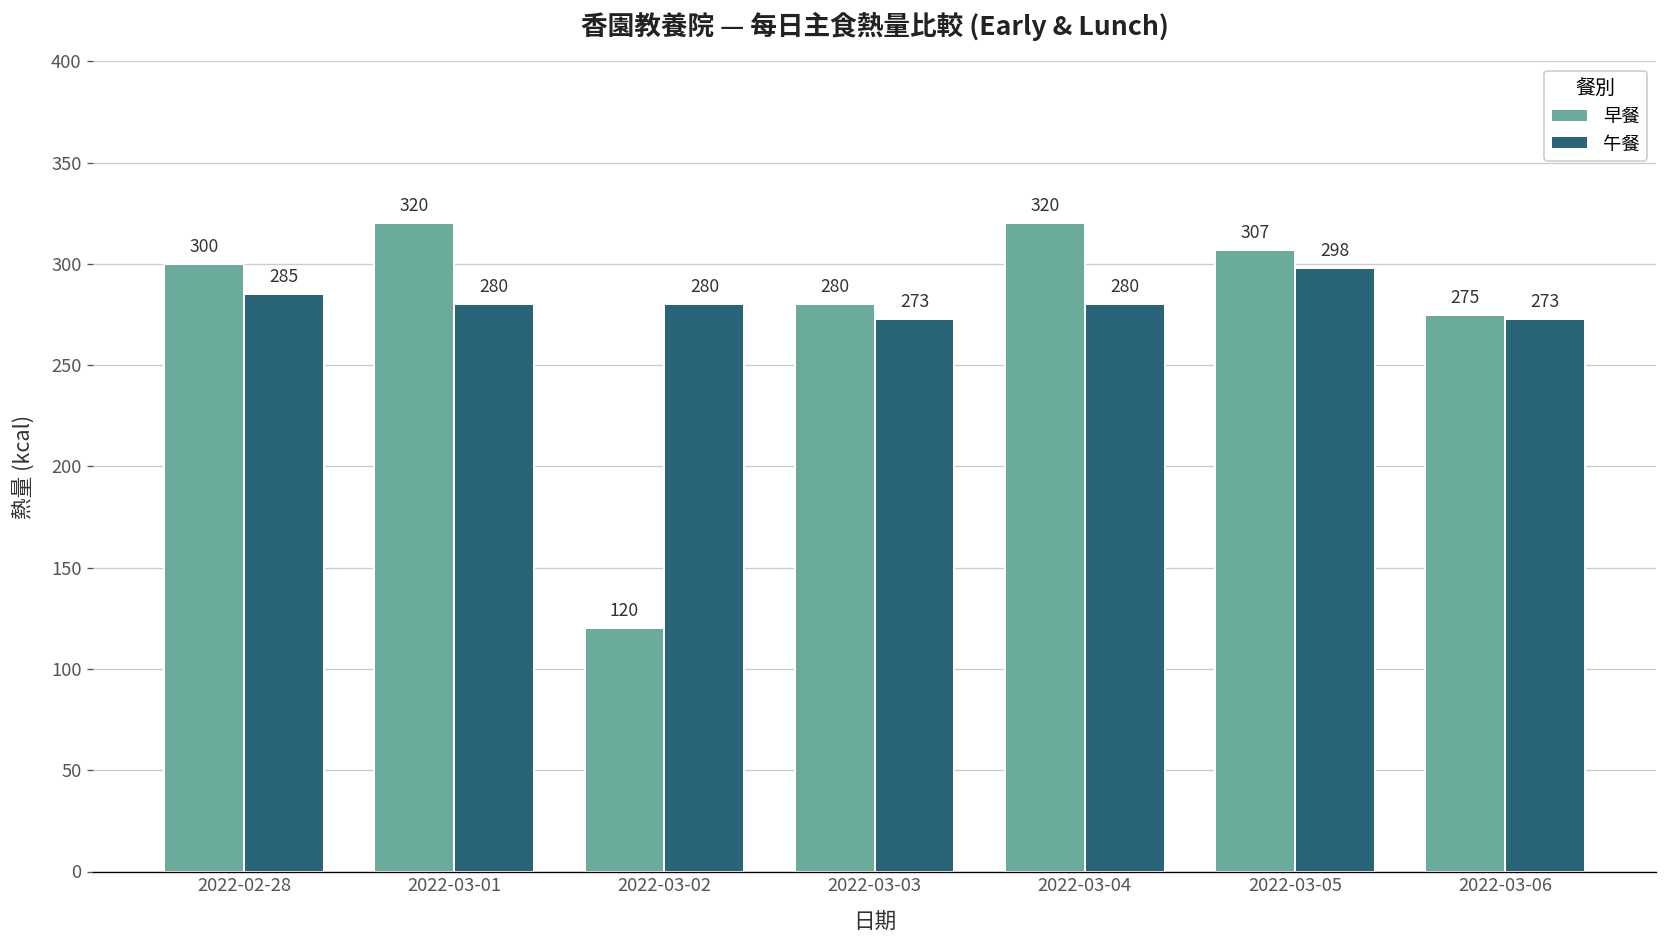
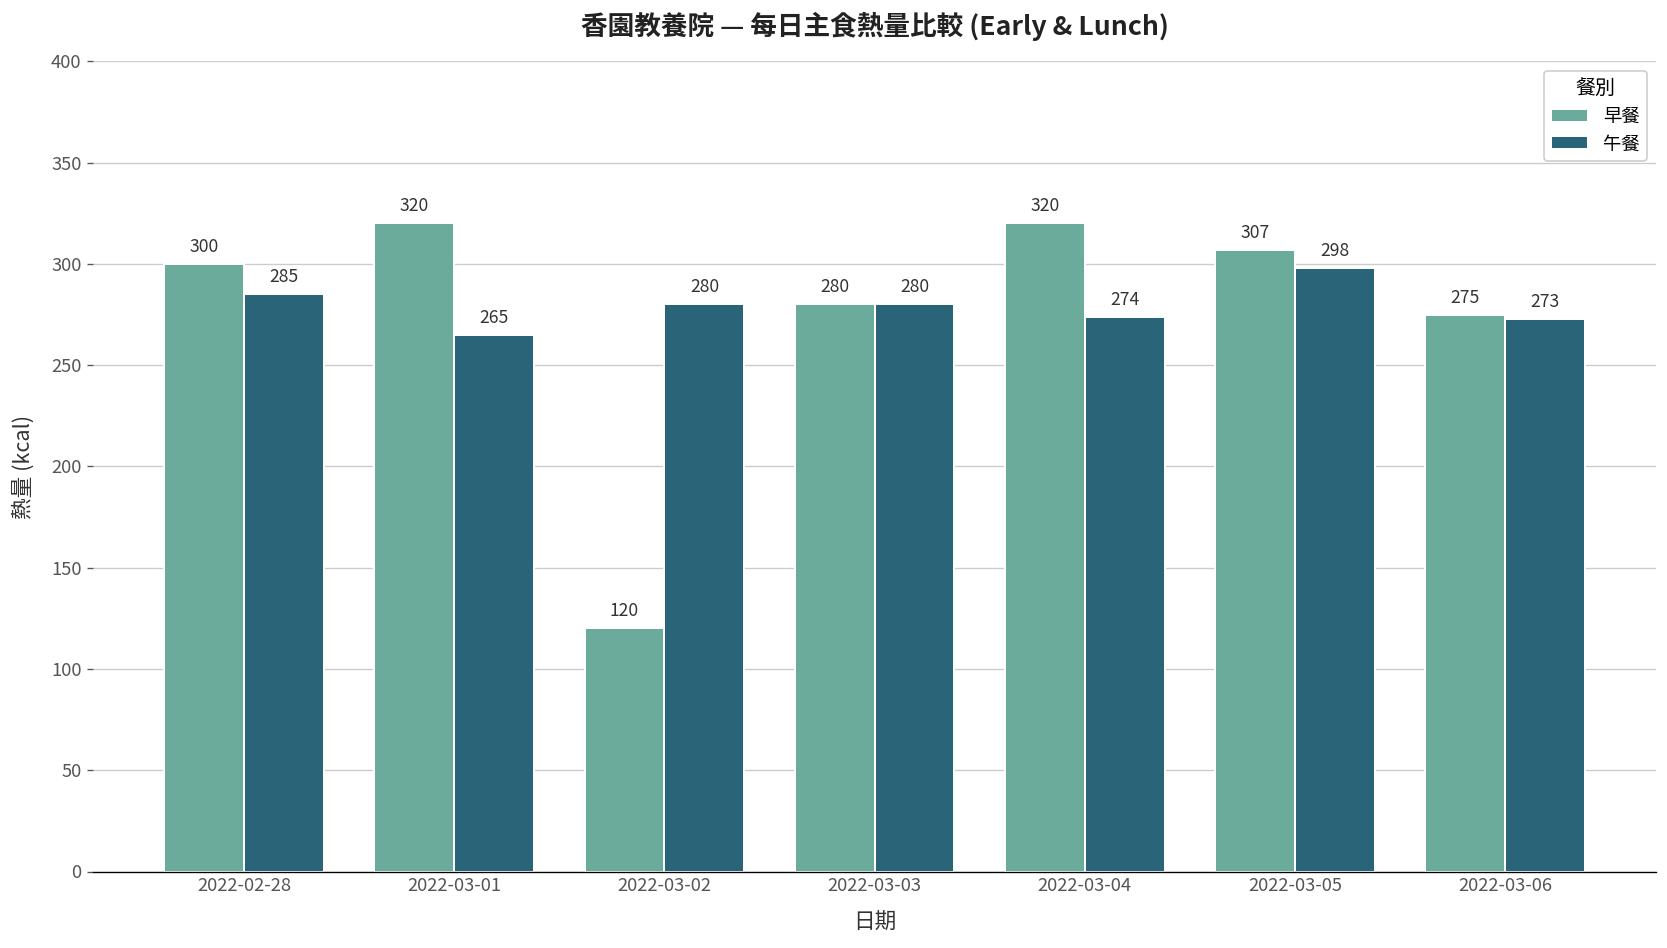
午餐, 2022-03-01: 280 -> 265
午餐, 2022-03-03: 273 -> 280
午餐, 2022-03-04: 280 -> 274
